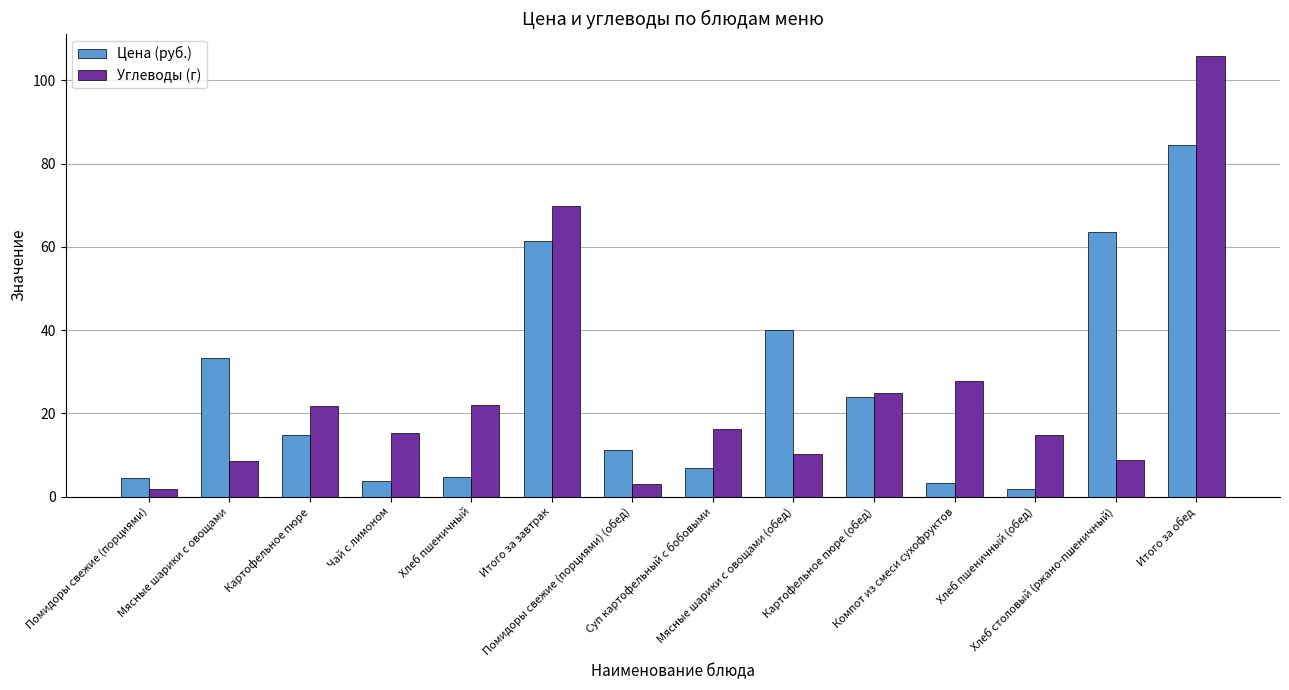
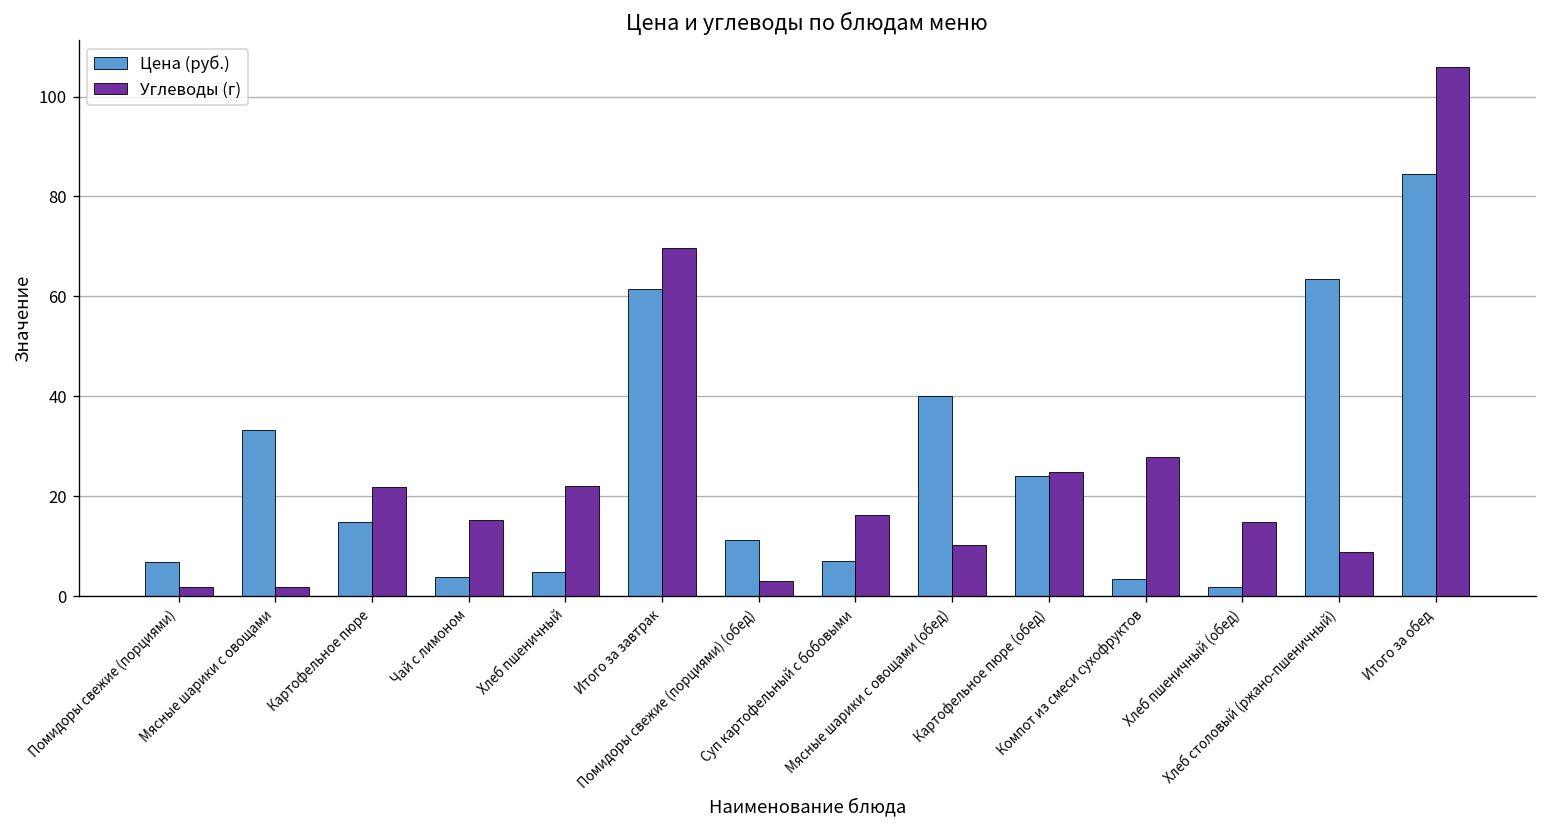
Цена (руб.), Помидоры свежие (порциями): 5 -> 7
Углеводы (г), Мясные шарики с овощами: 9 -> 2
